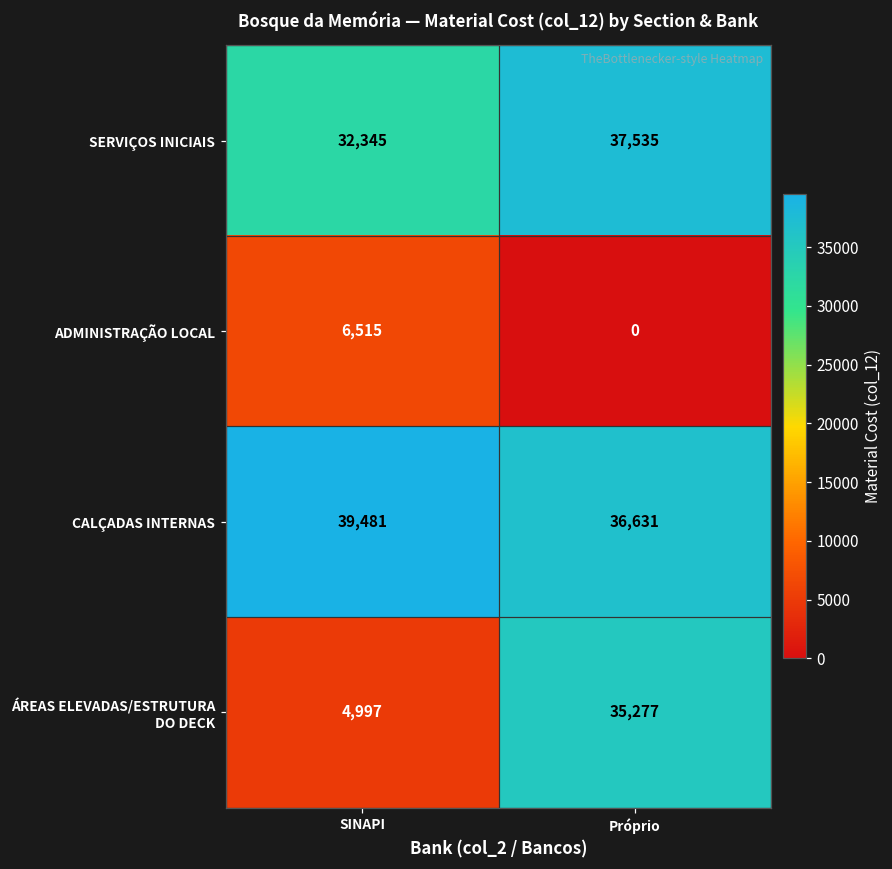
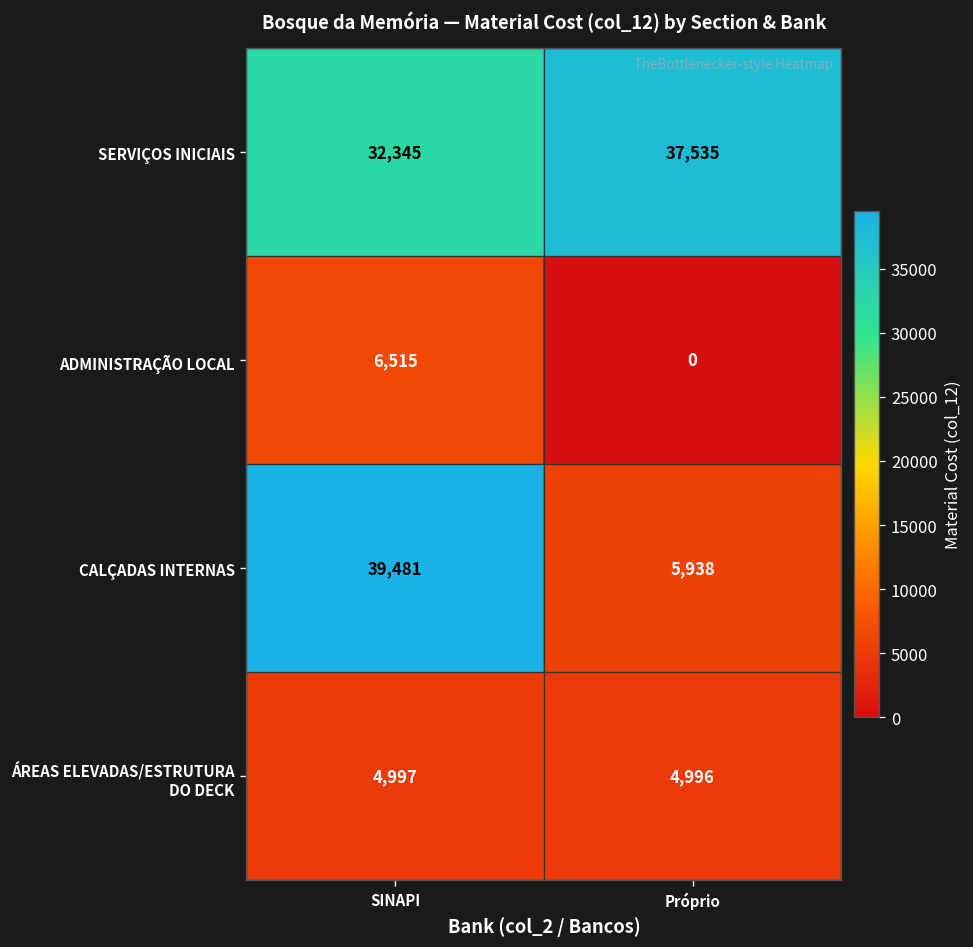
CALÇADAS INTERNAS, Próprio: 36,631 -> 5,938
ÁREAS ELEVADAS/ESTRUTURA DO DECK, Próprio: 35,277 -> 4,996
